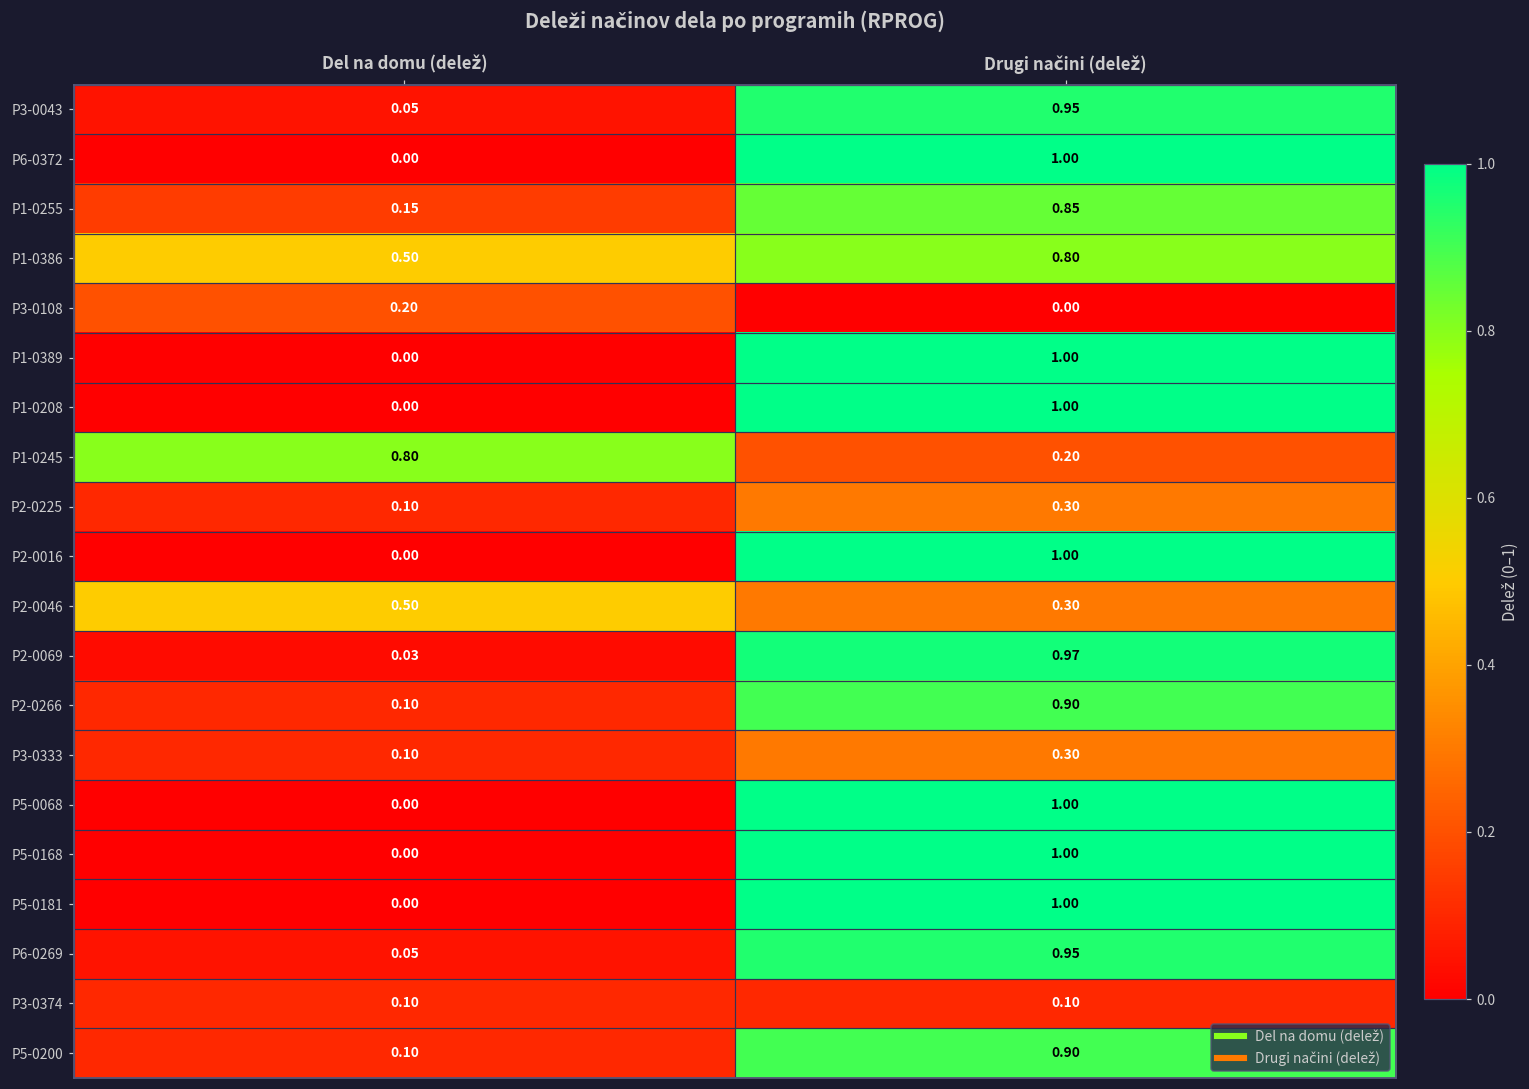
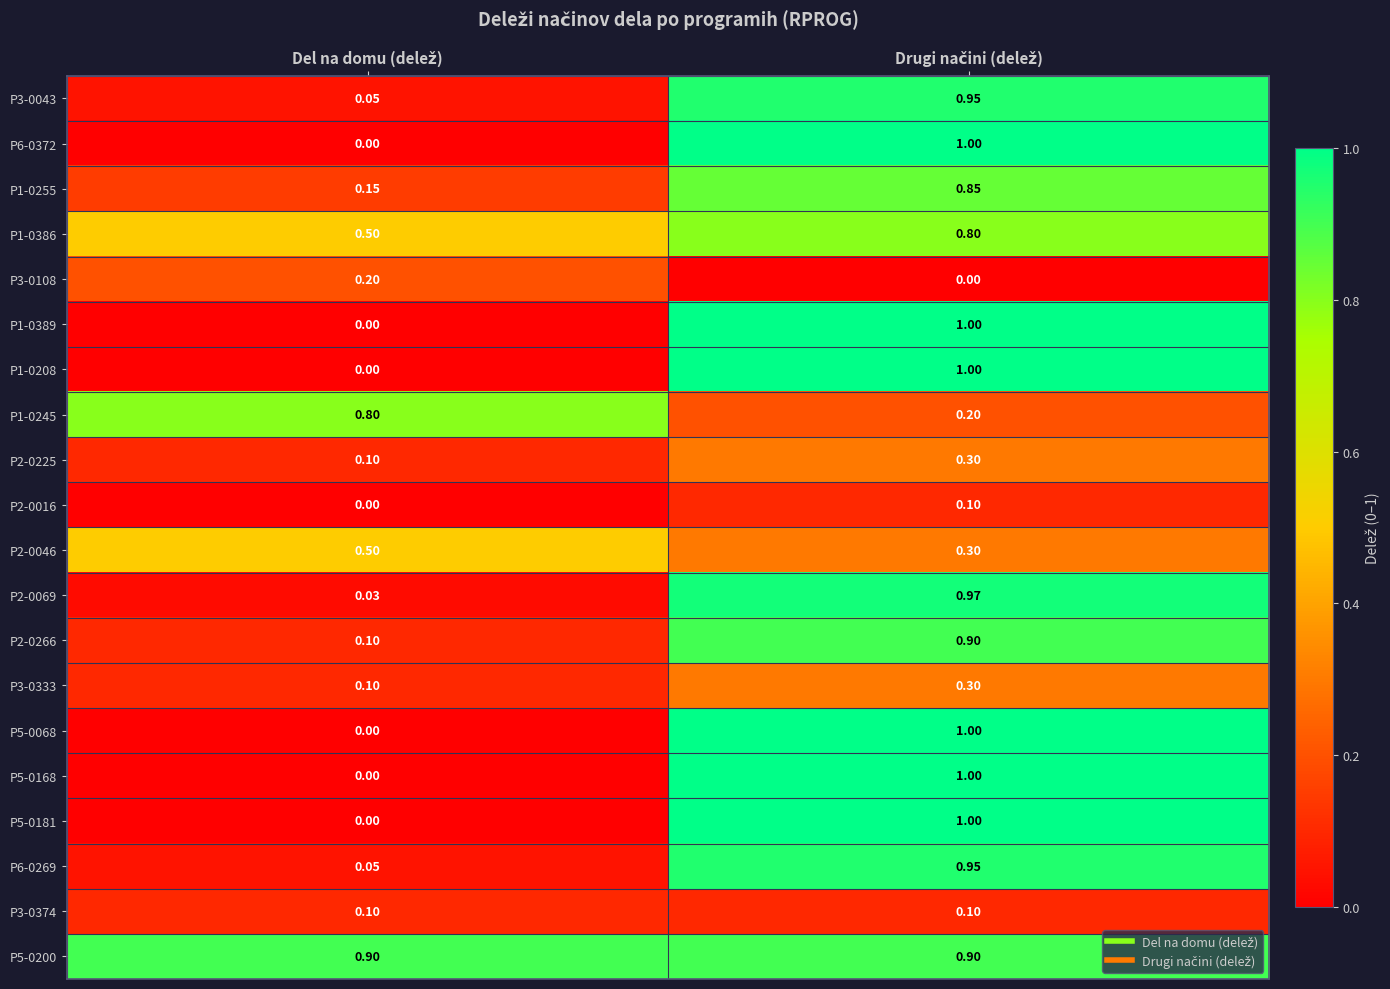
P2-0016, Drugi načini (delež): 1.00 -> 0.10
P5-0200, Del na domu (delež): 0.10 -> 0.90
